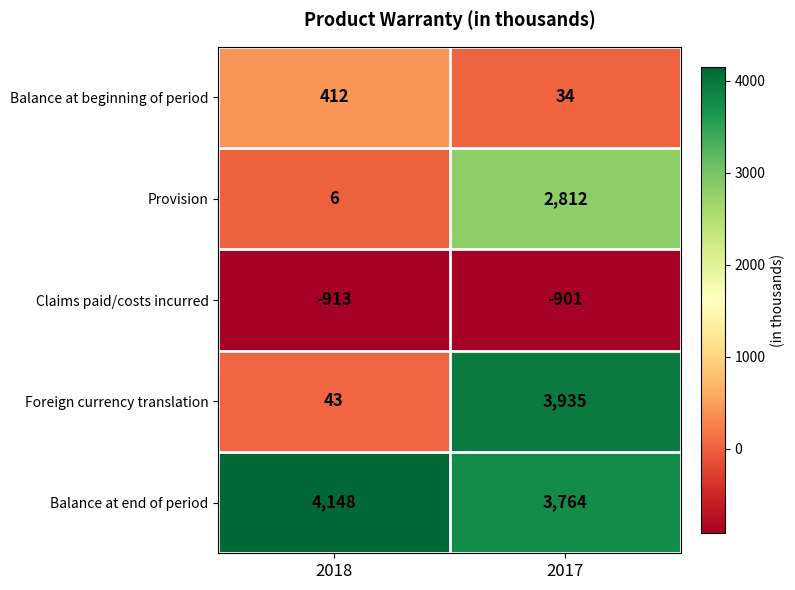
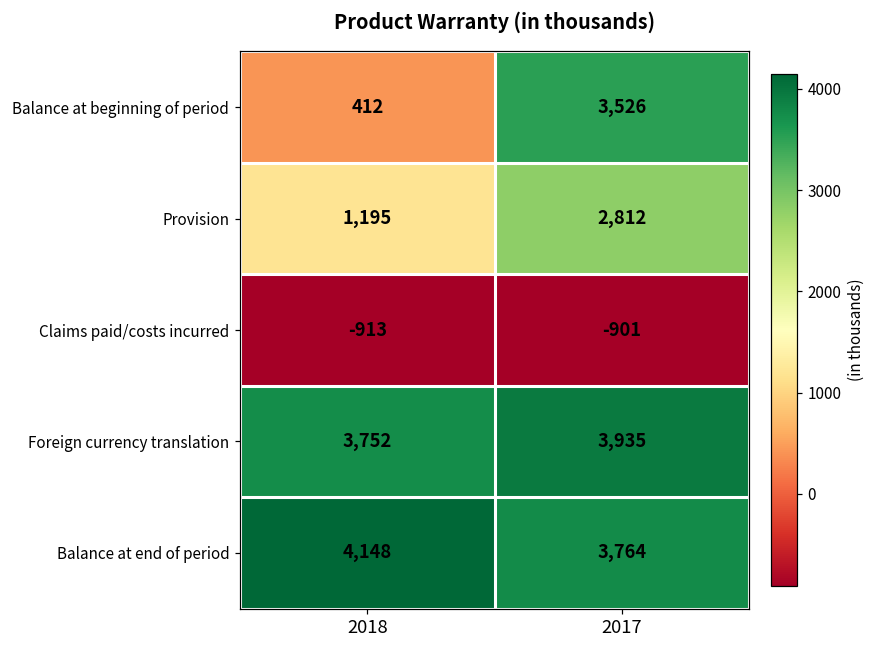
Balance at beginning of period, 2017: 34 -> 3,526
Provision, 2018: 6 -> 1,195
Foreign currency translation, 2018: 43 -> 3,752
